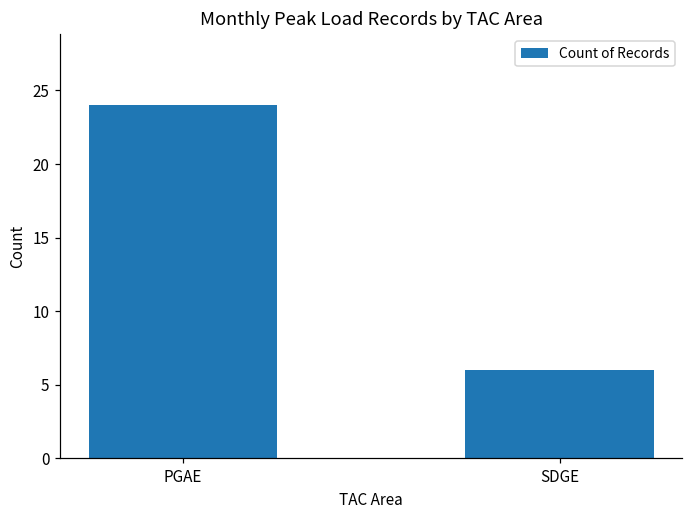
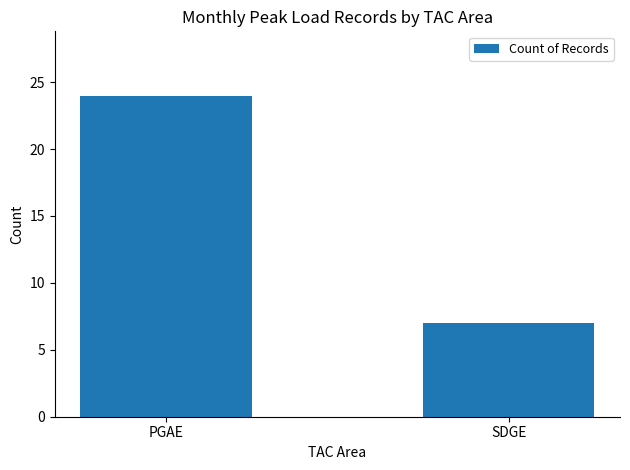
SDGE: 6 -> 7
